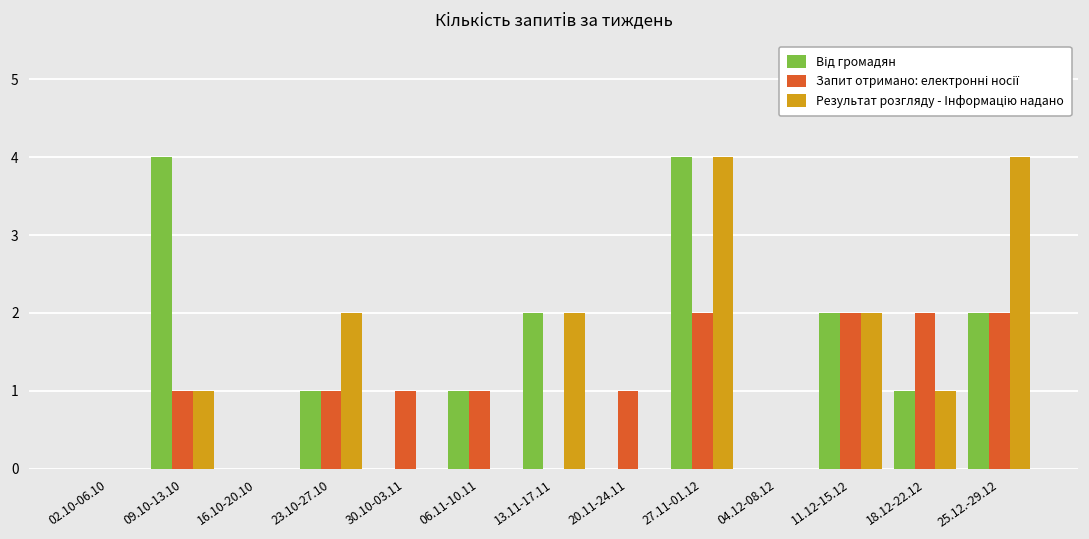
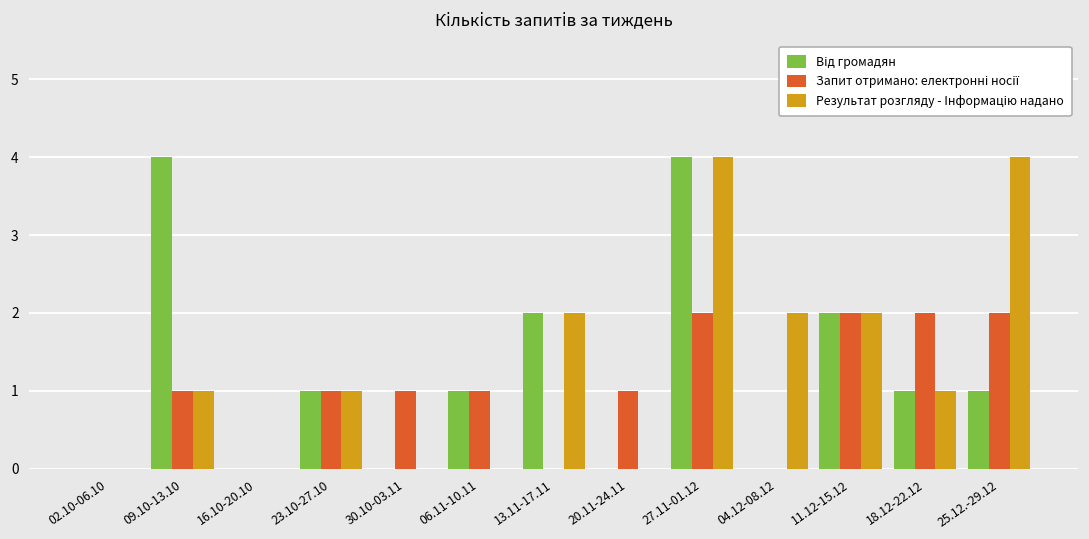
Результат розгляду - Інформацію надано, 23.10-27.10: 2 -> 1
Результат розгляду - Інформацію надано, 04.12-08.12: 0 -> 2
Від громадян, 25.12.-29.12: 2 -> 1
